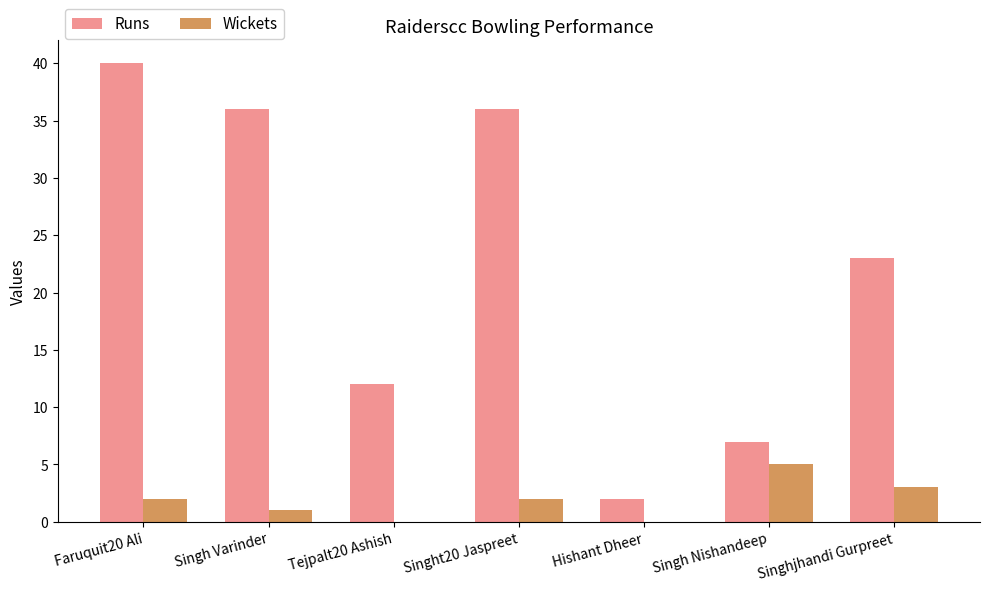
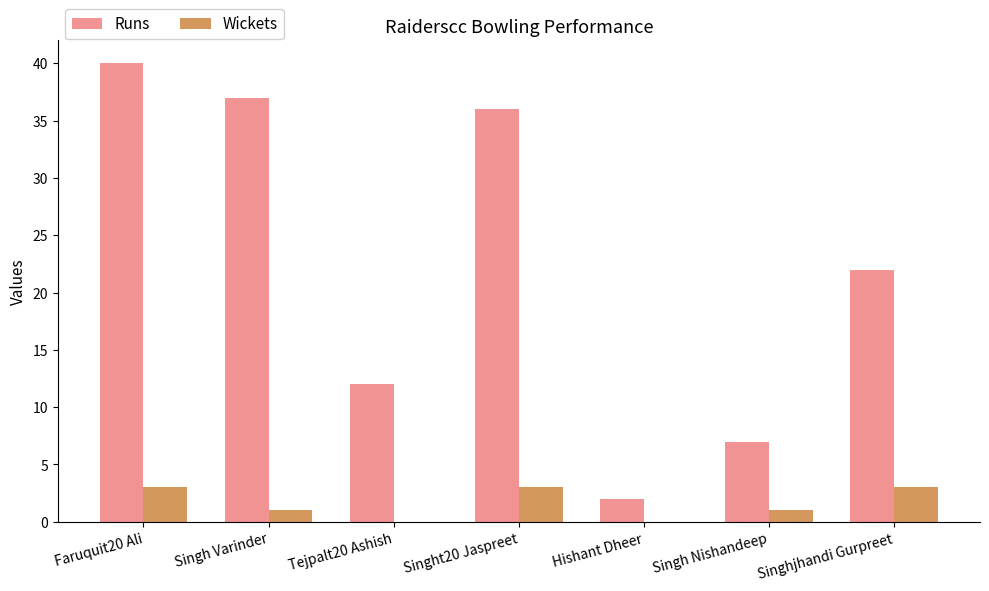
Wickets, Faruquit20 Ali: 2 -> 3
Runs, Singh Varinder: 36 -> 37
Wickets, Singht20 Jaspreet: 2 -> 3
Wickets, Singh Nishandeep: 5 -> 1
Runs, Singhjhandi Gurpreet: 23 -> 22
